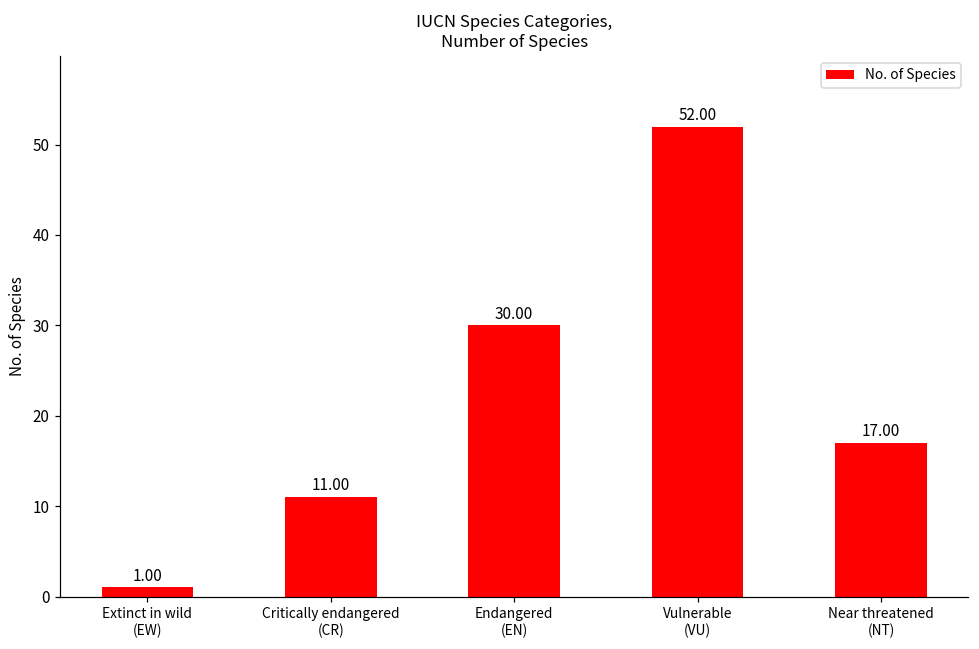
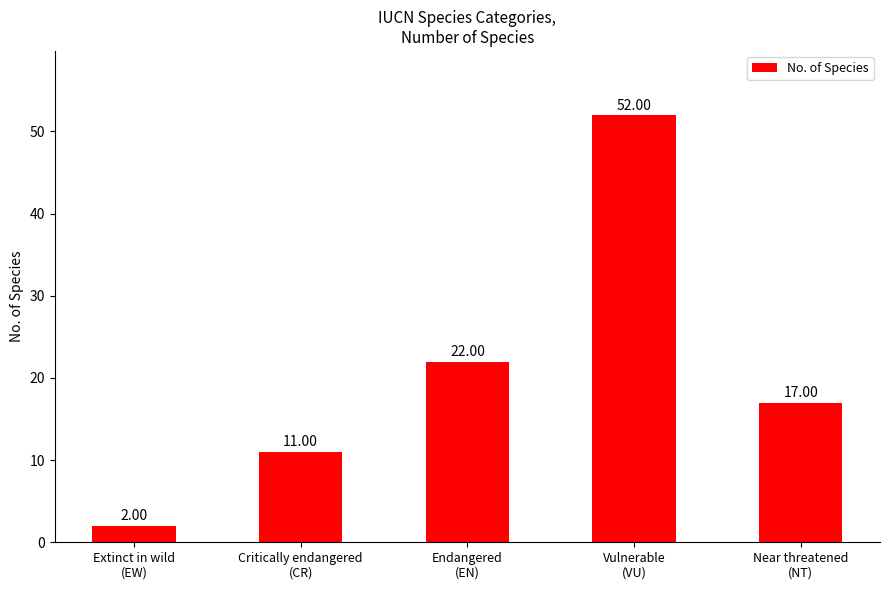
Extinct in wild (EW): 1.00 -> 2.00
Endangered (EN): 30.00 -> 22.00
